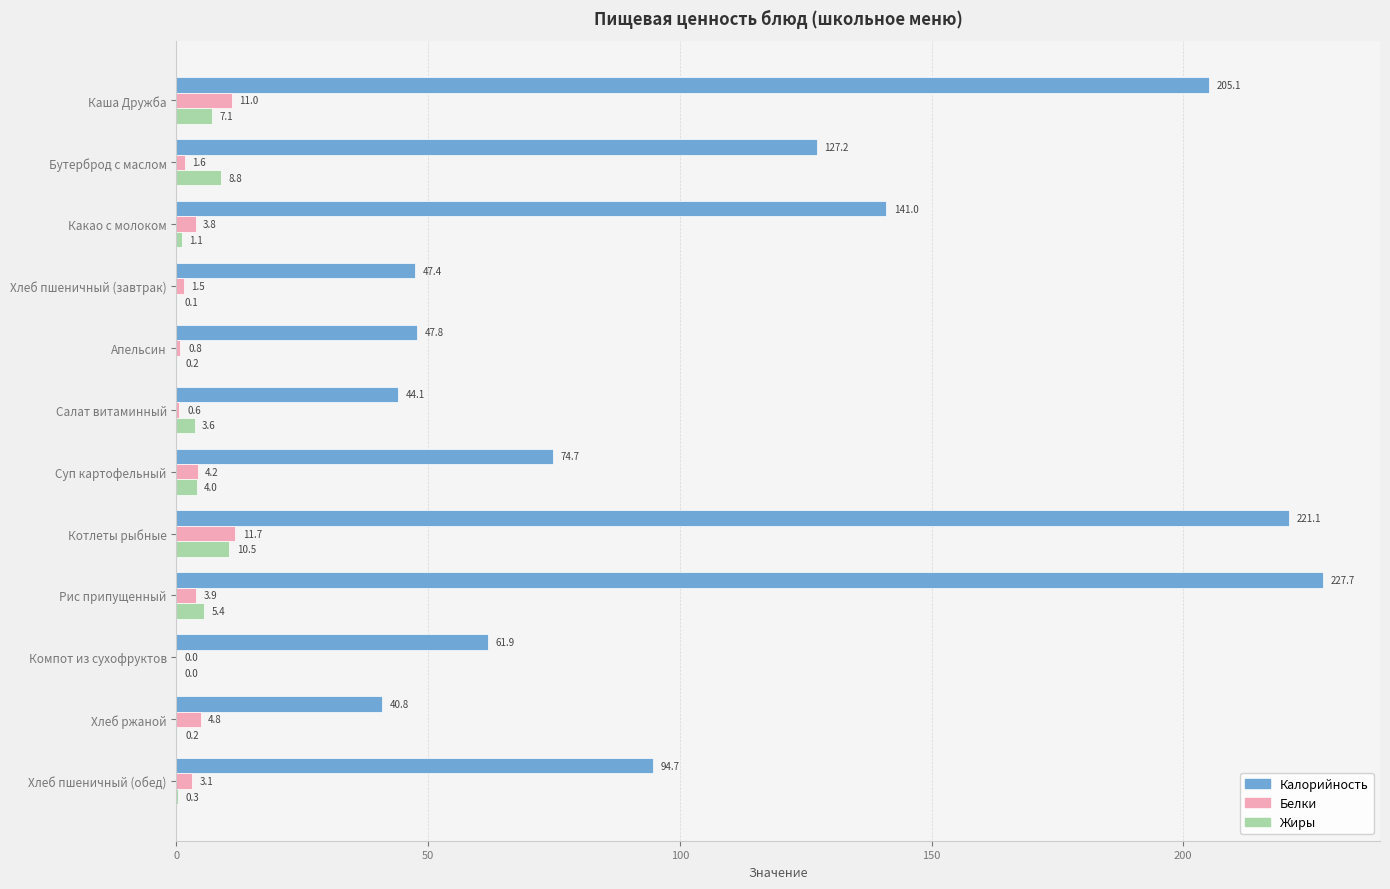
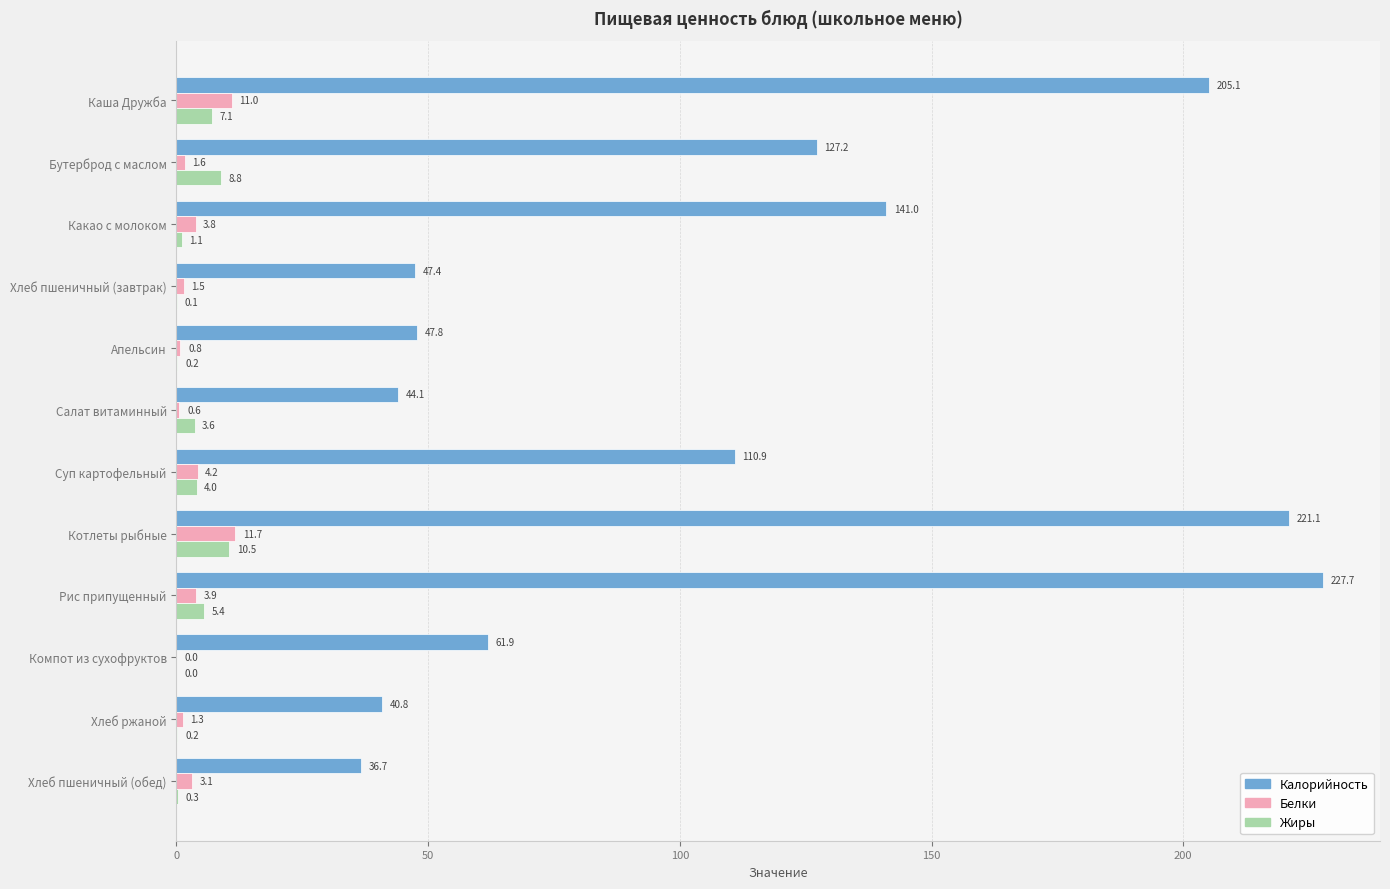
Калорийность, Суп картофельный: 74.7 -> 110.9
Белки, Хлеб ржаной: 4.8 -> 1.3
Калорийность, Хлеб пшеничный (обед): 94.7 -> 36.7
